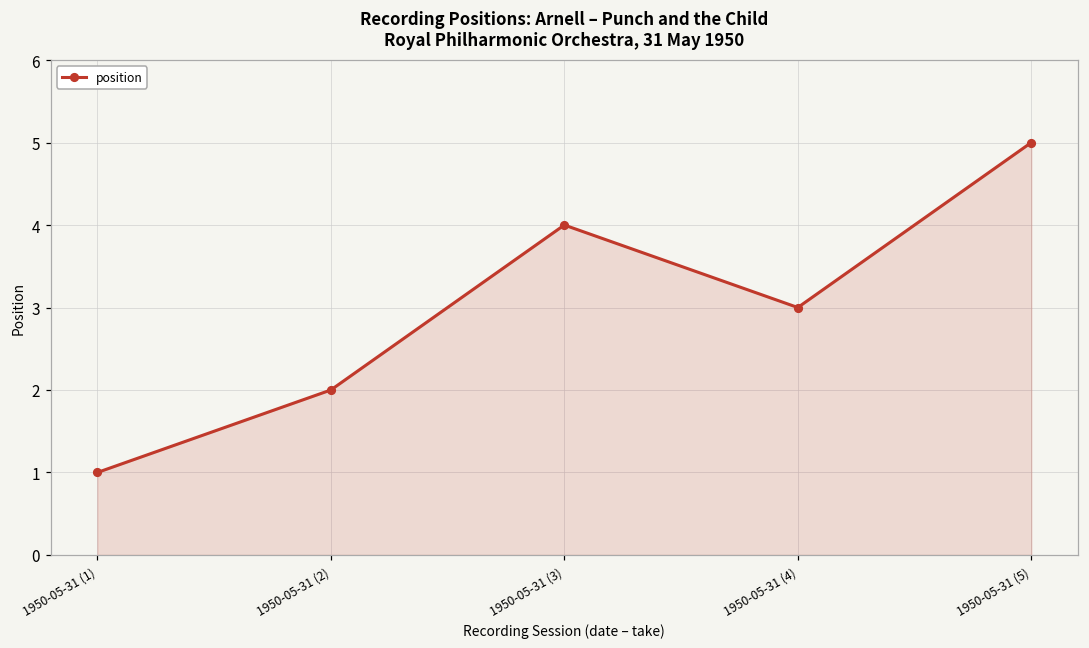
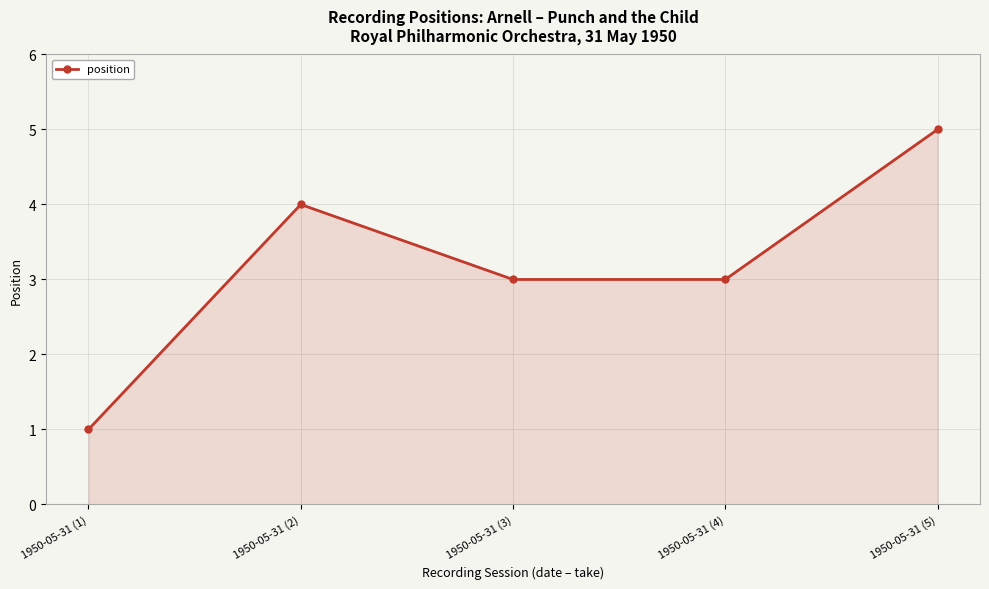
1950-05-31 (2): 2 -> 4
1950-05-31 (3): 4 -> 3
